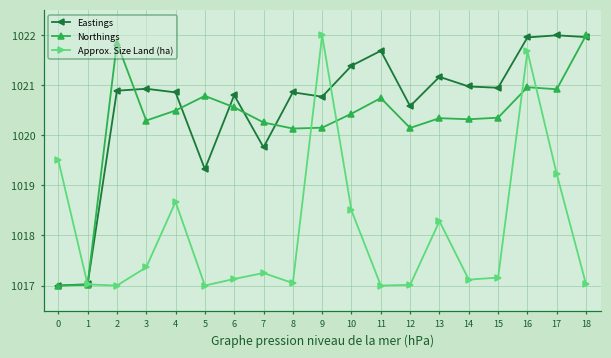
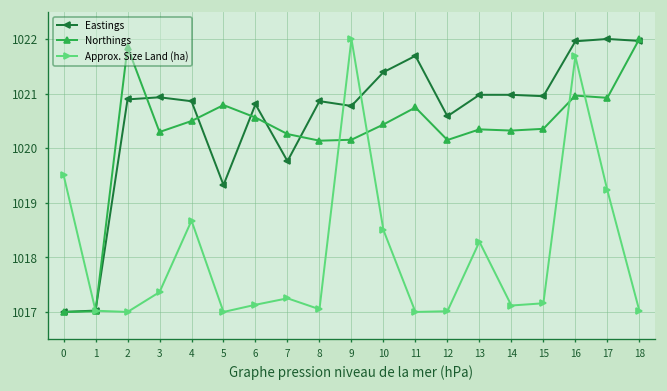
Eastings, 13: 1021.2 -> 1021.0
